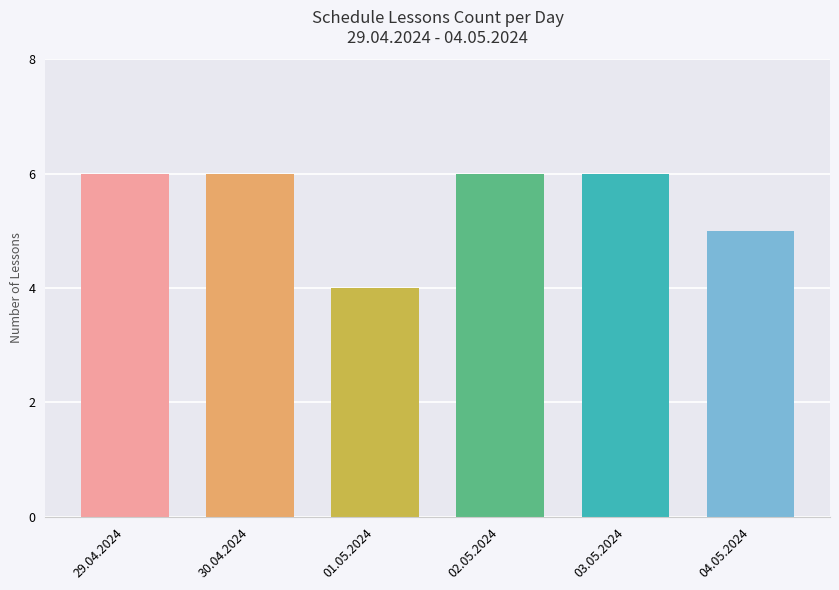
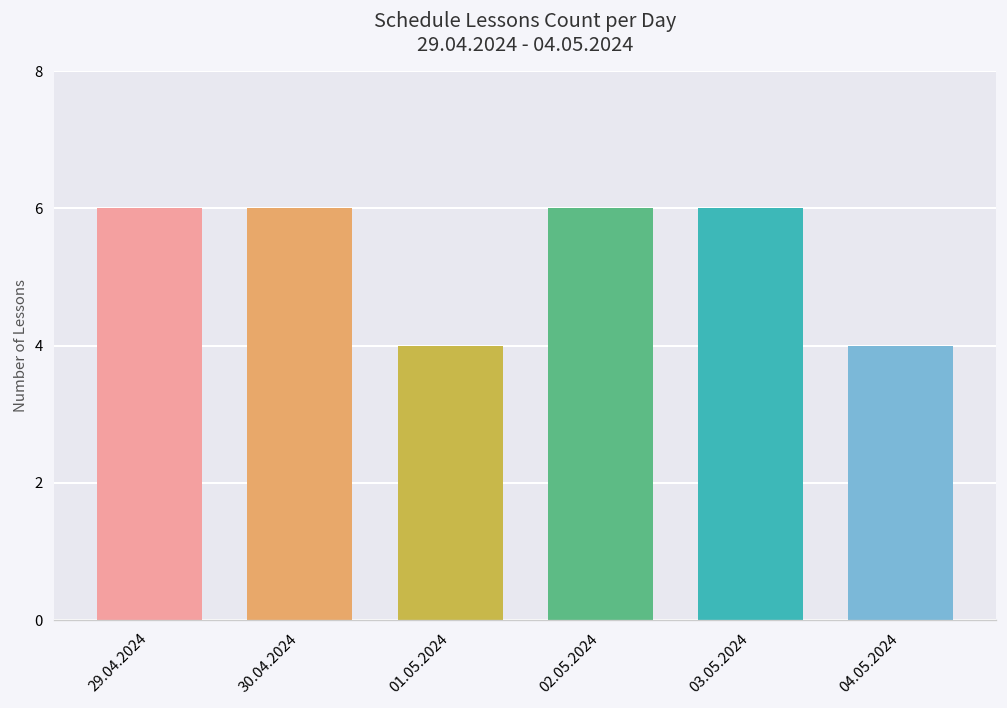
04.05.2024: 5 -> 4
